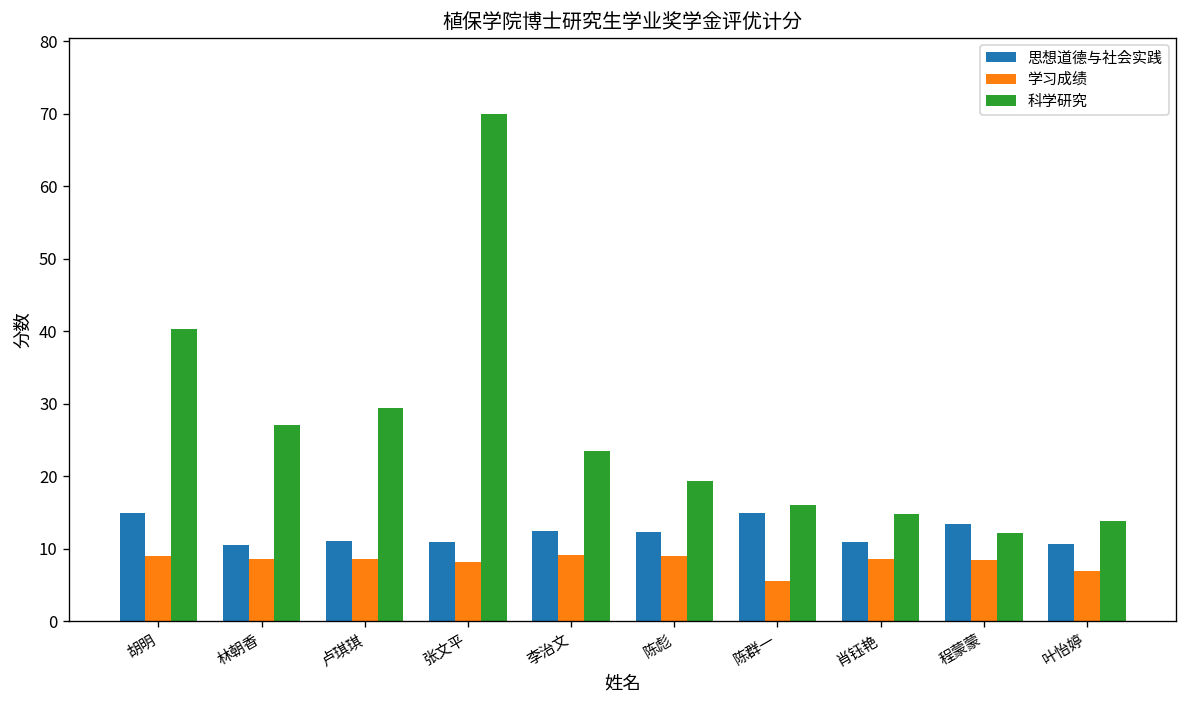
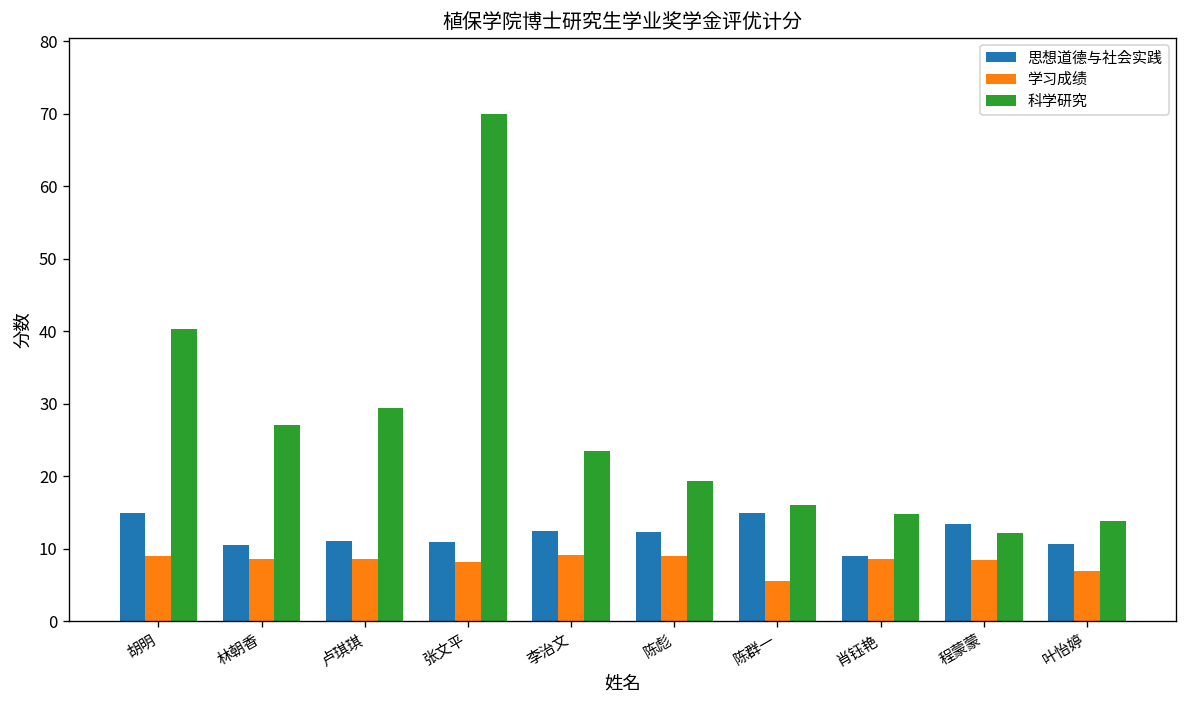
思想道德与社会实践, 肖钰艳: 11 -> 9
